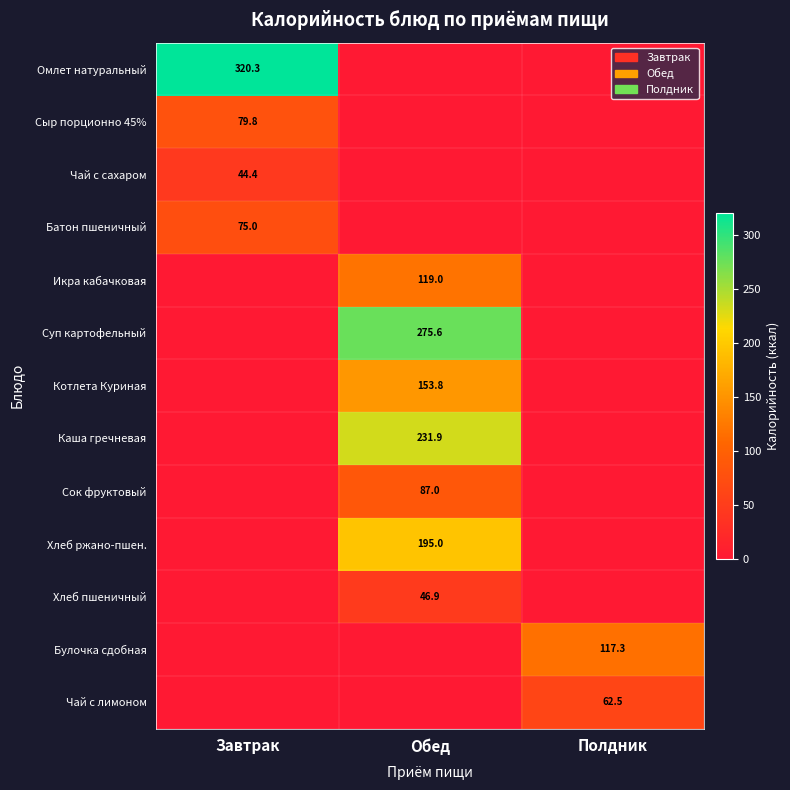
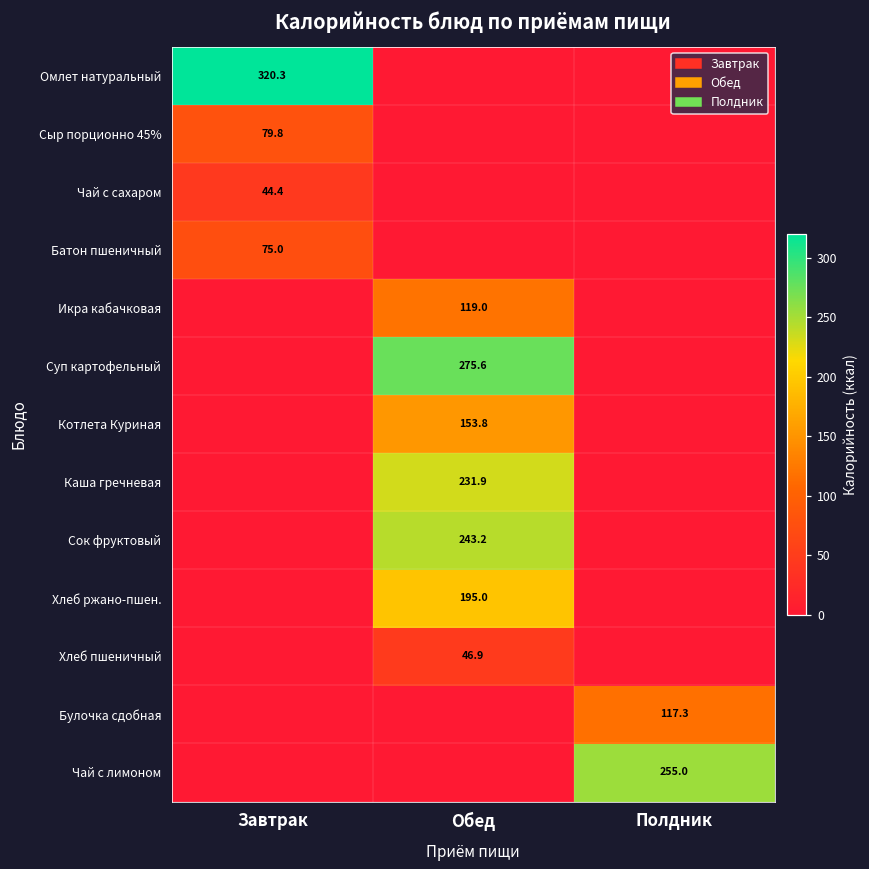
Сок фруктовый, Обед: 87.0 -> 243.2
Чай с лимоном, Полдник: 62.5 -> 255.0
